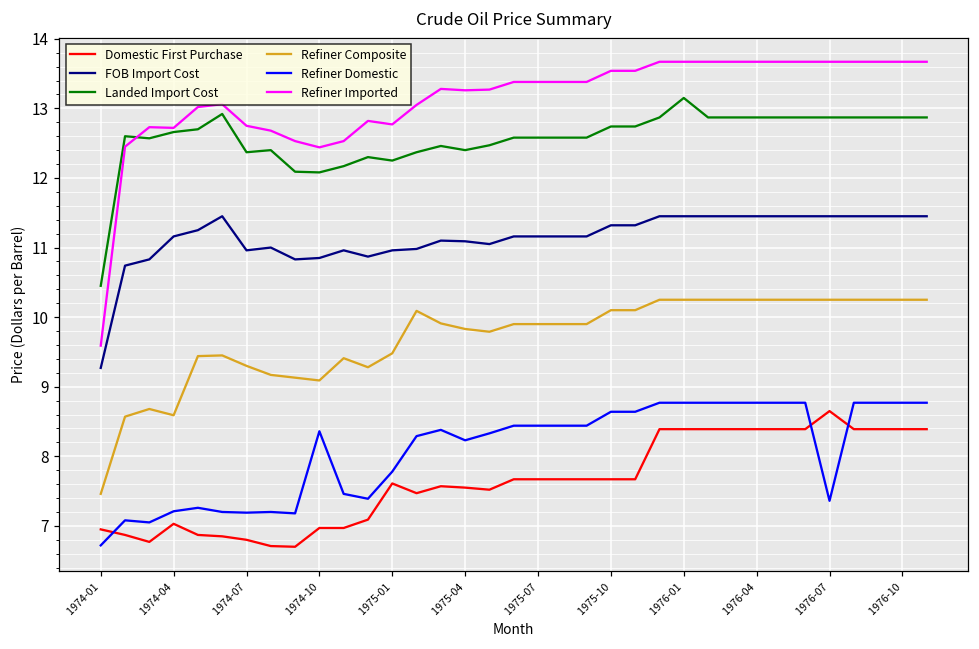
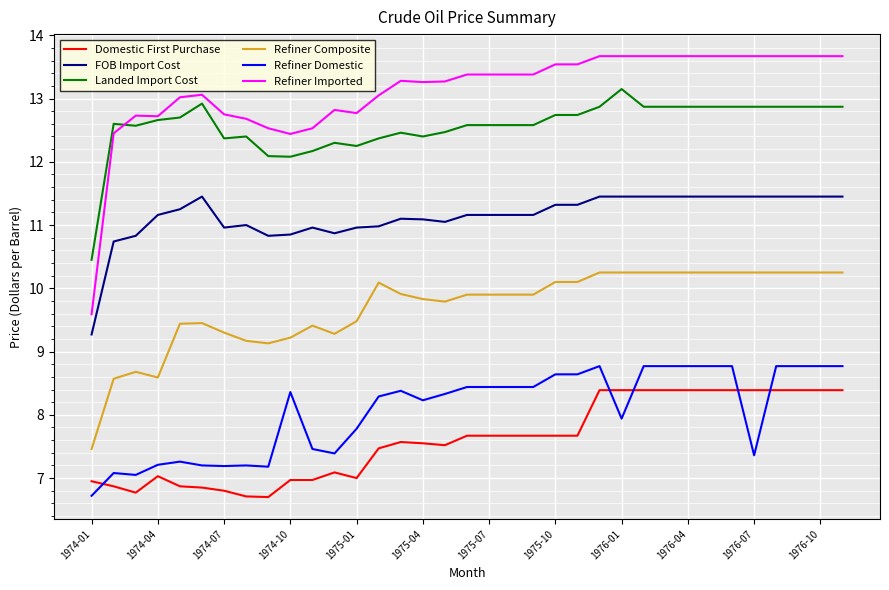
Refiner Composite, 1974-10: 9.1 -> 9.2
Domestic First Purchase, 1975-01: 7.6 -> 7.0
Refiner Domestic, 1976-01: 8.8 -> 7.9
Domestic First Purchase, 1976-07: 8.7 -> 8.4
